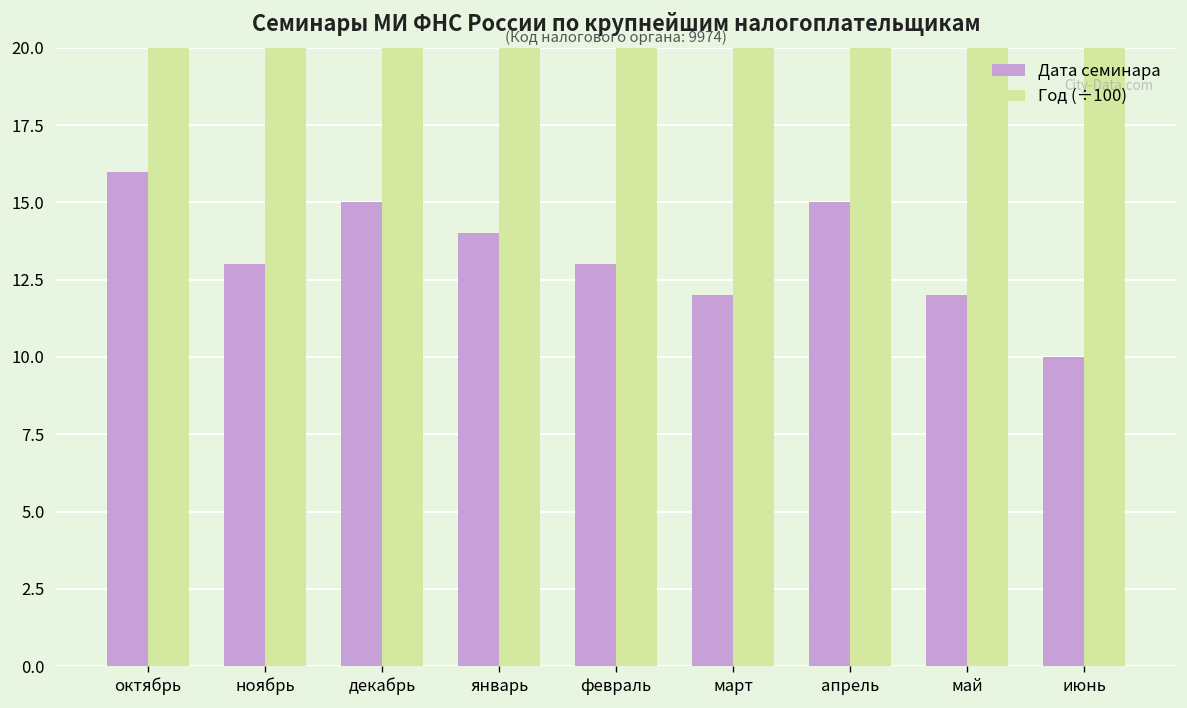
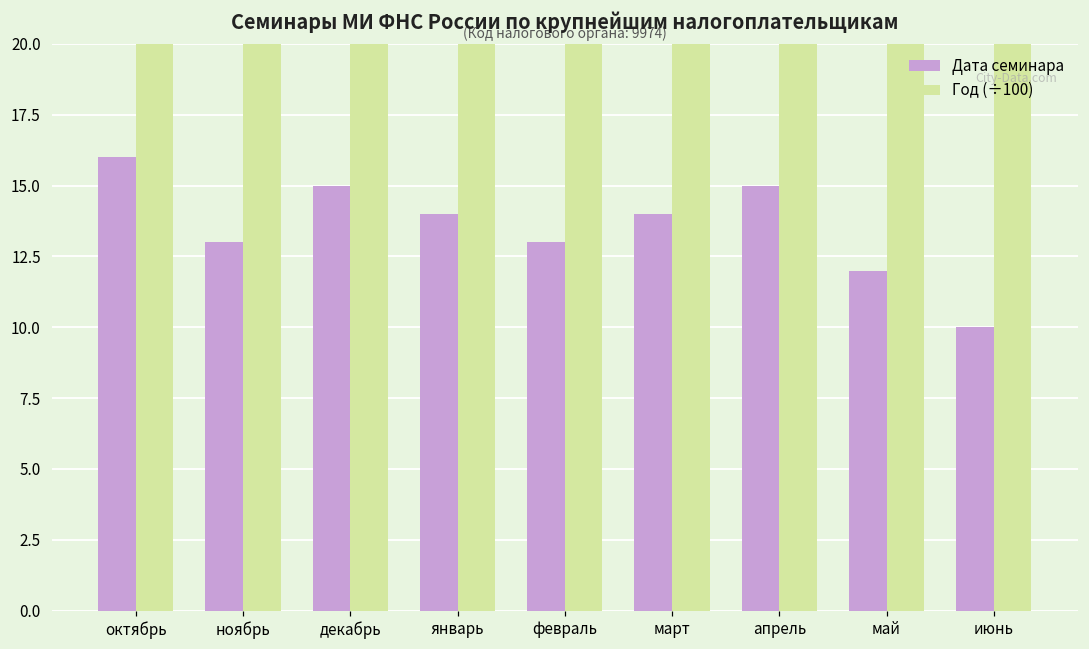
Дата семинара, март: 12 -> 14
